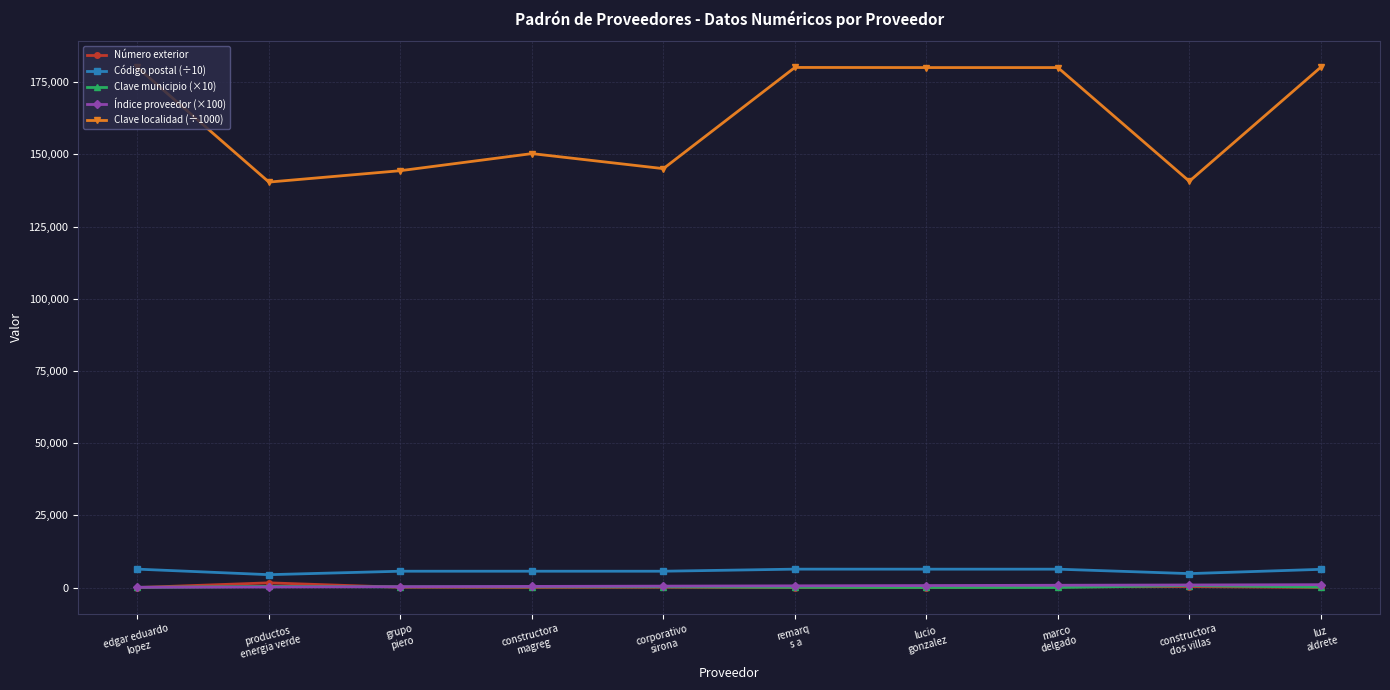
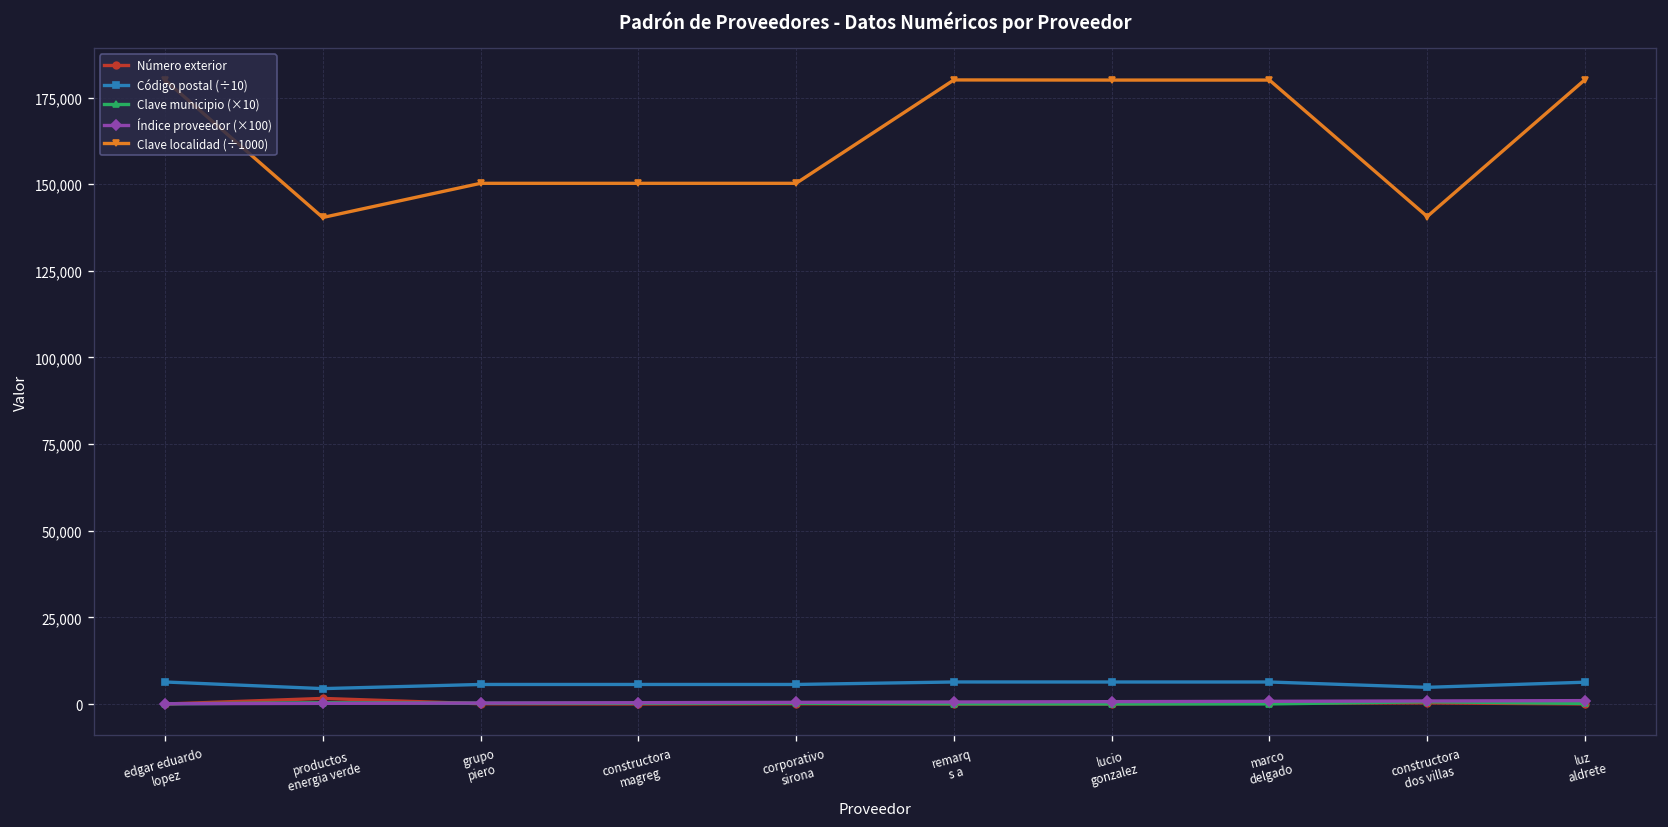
Clave localidad (÷1000), grupo piero: 144,000 -> 150,000
Clave localidad (÷1000), corporativo sirona: 145,000 -> 150,000
